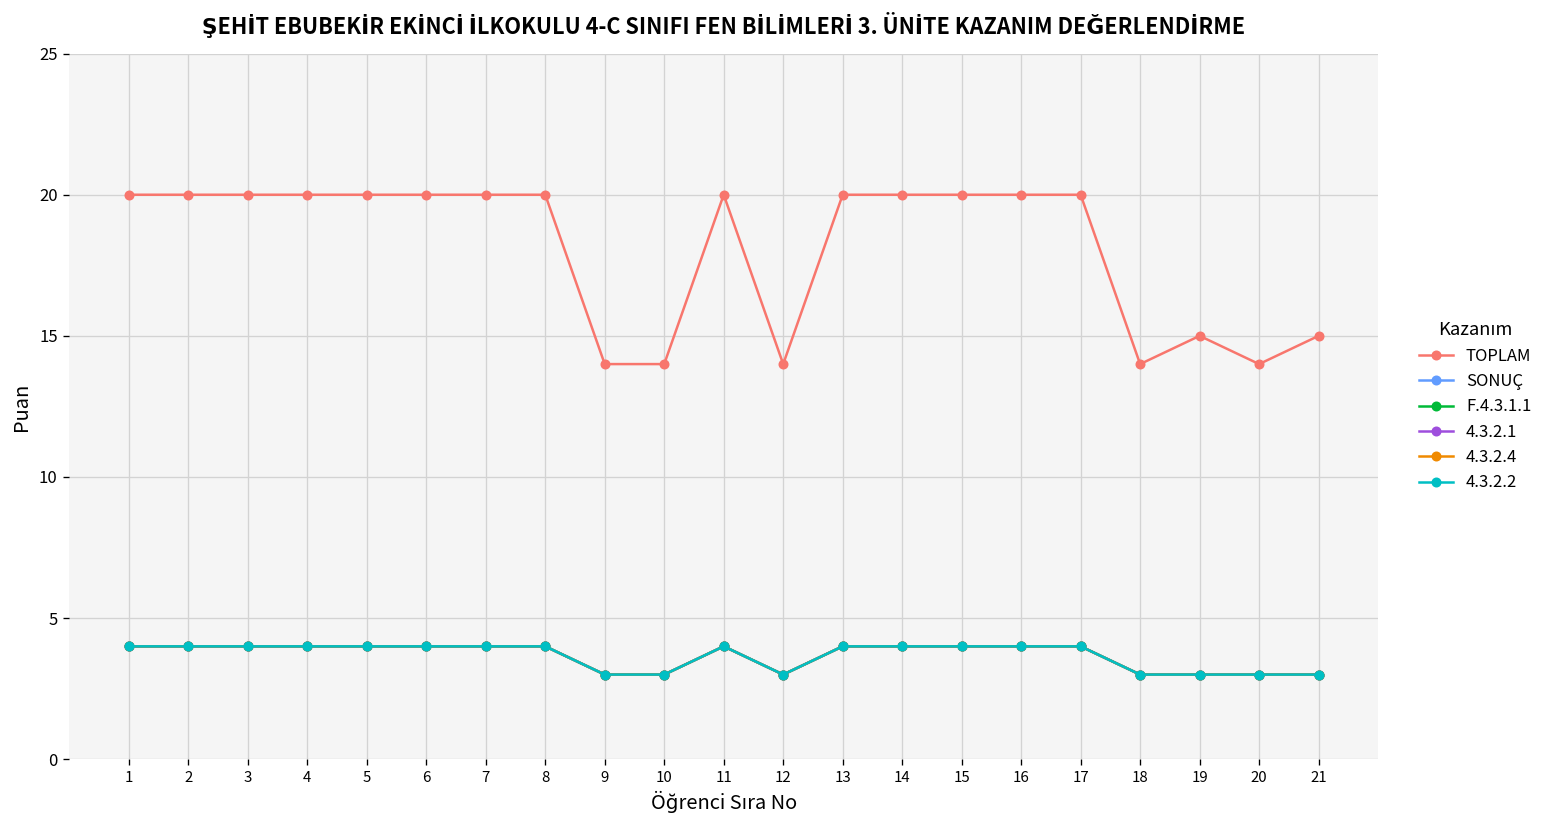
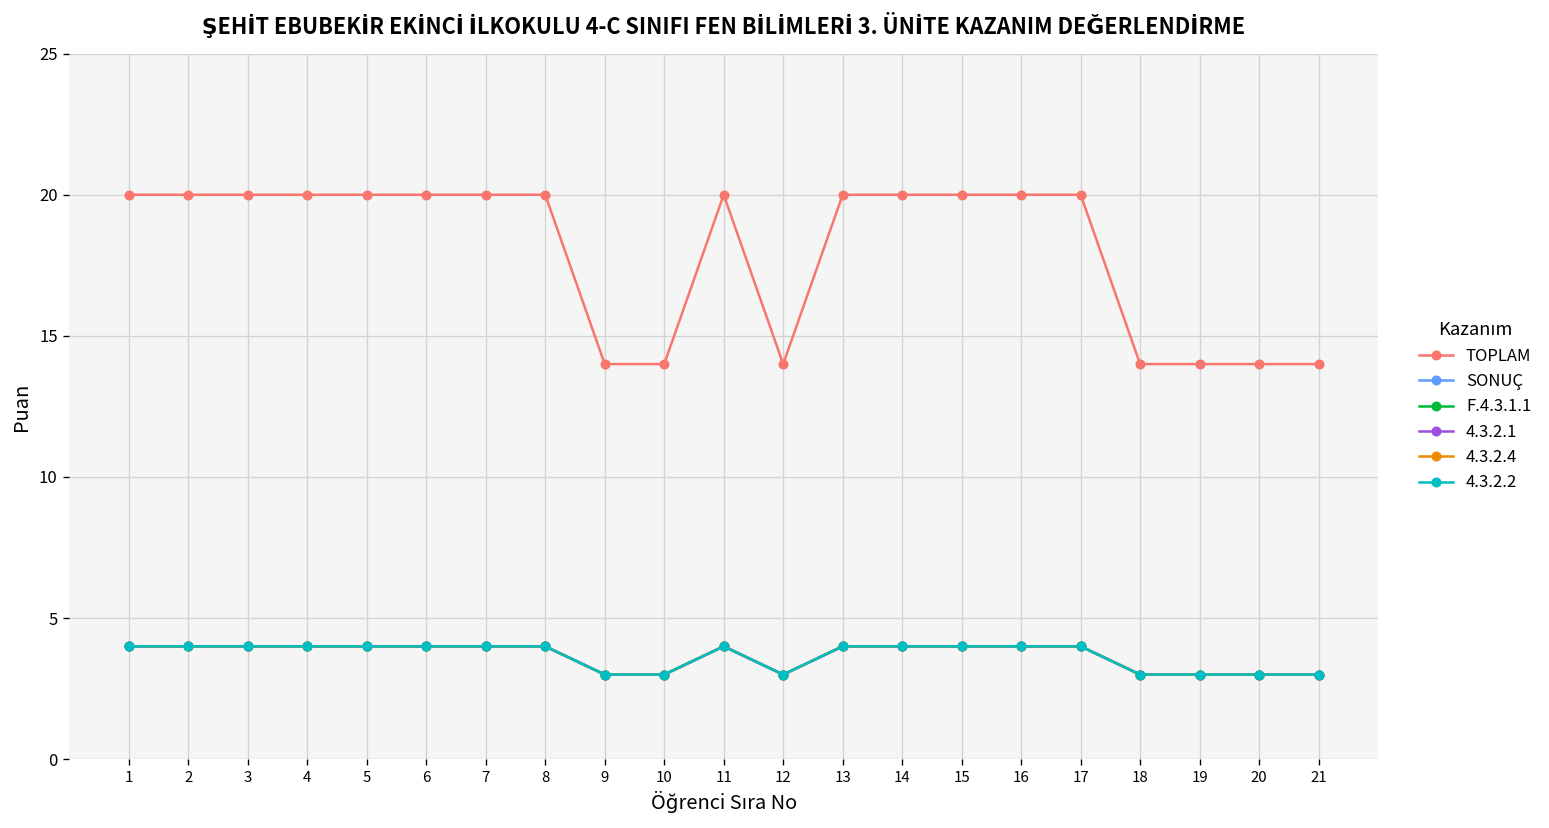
TOPLAM, 19: 15 -> 14
TOPLAM, 21: 15 -> 14
